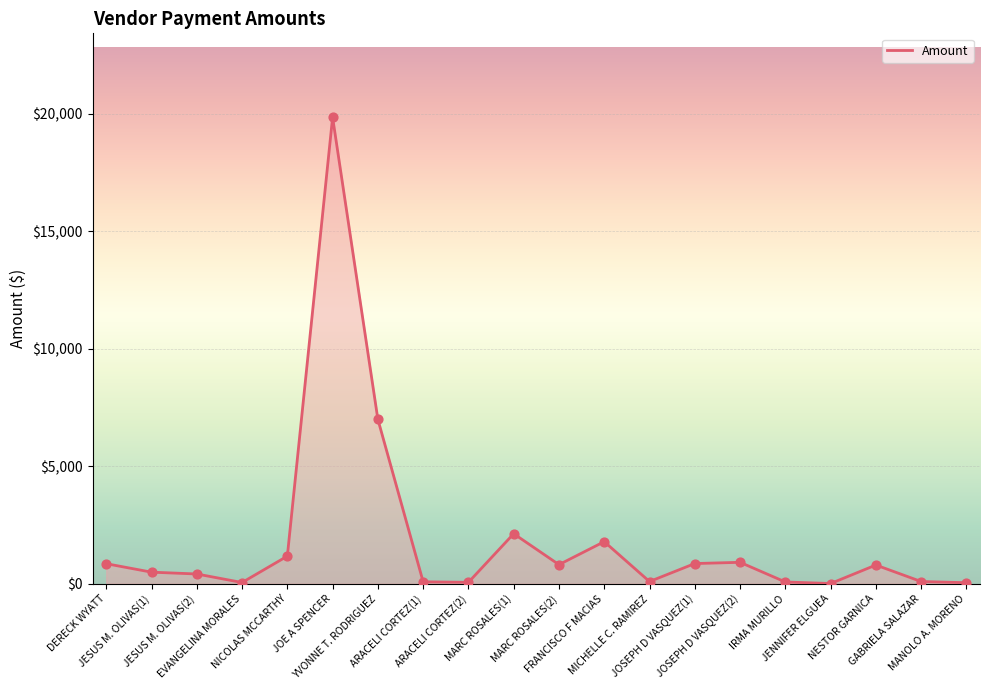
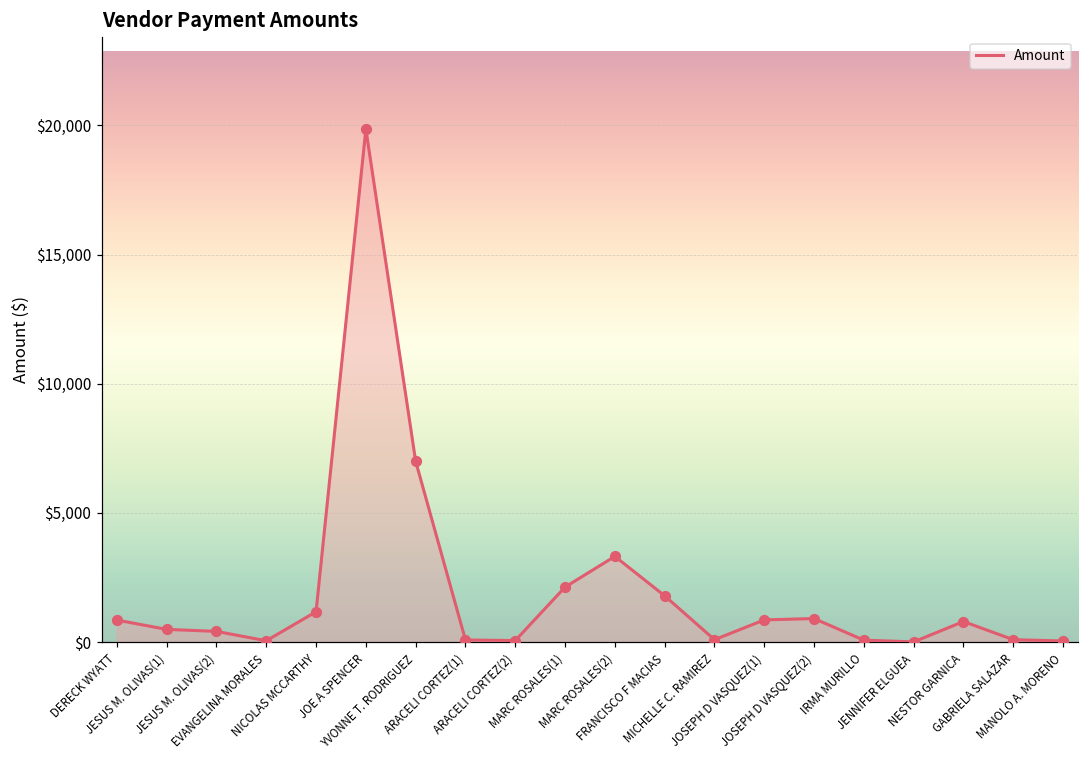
MARC ROSALES(2): $800 -> $3,300
